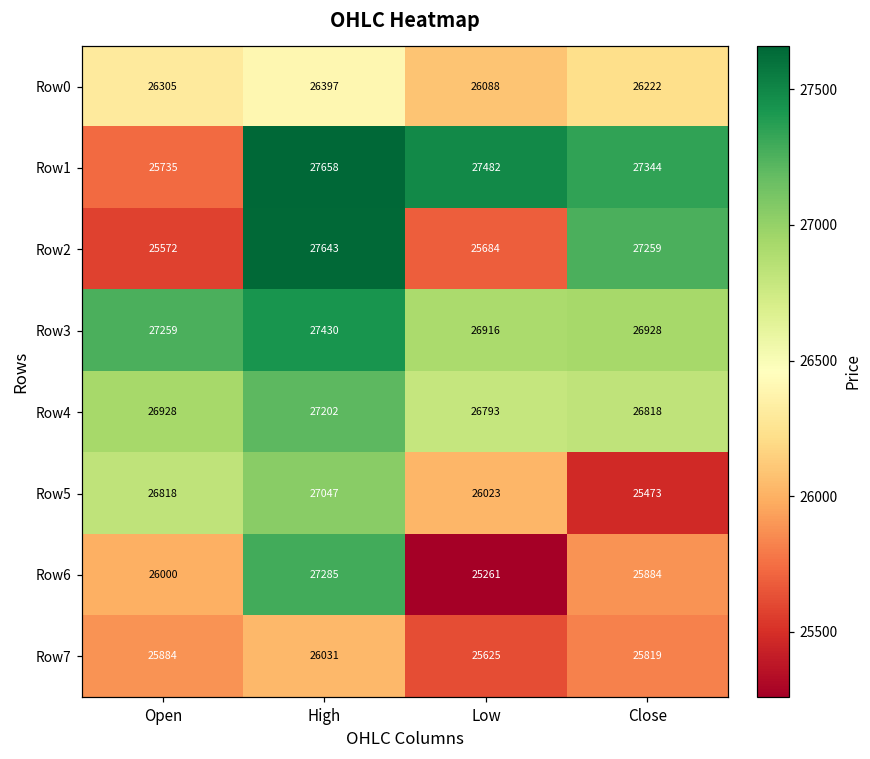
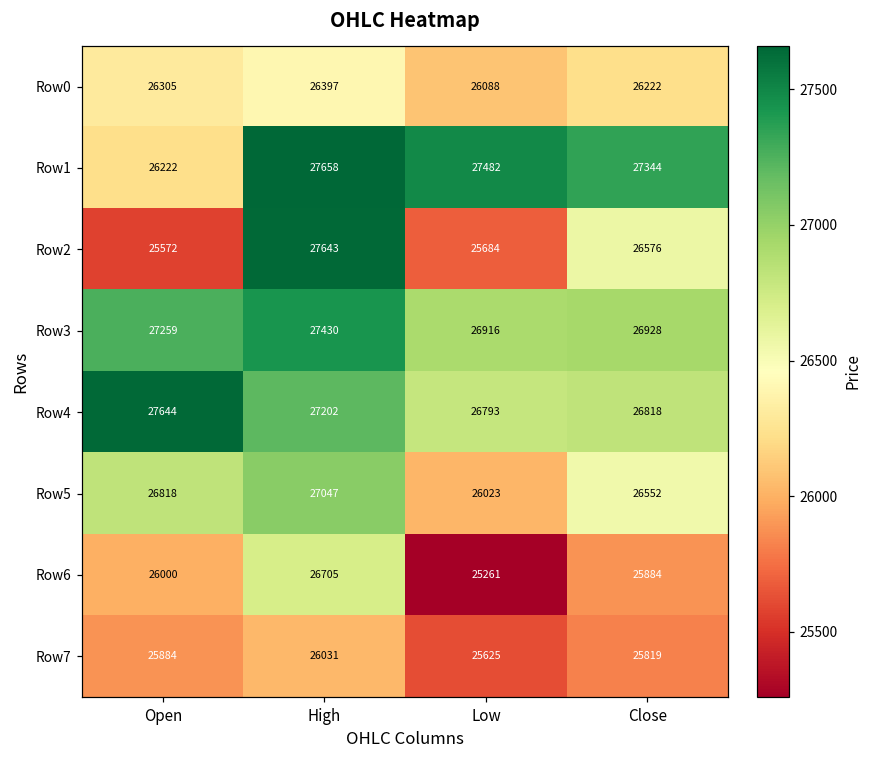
Row1, Open: 25735 -> 26222
Row2, Close: 27259 -> 26576
Row4, Open: 26928 -> 27644
Row5, Close: 25473 -> 26552
Row6, High: 27285 -> 26705
